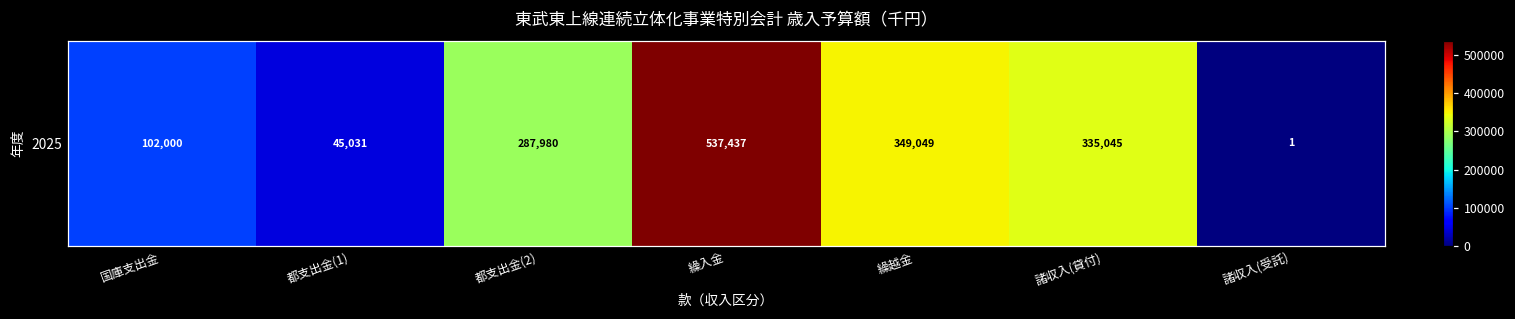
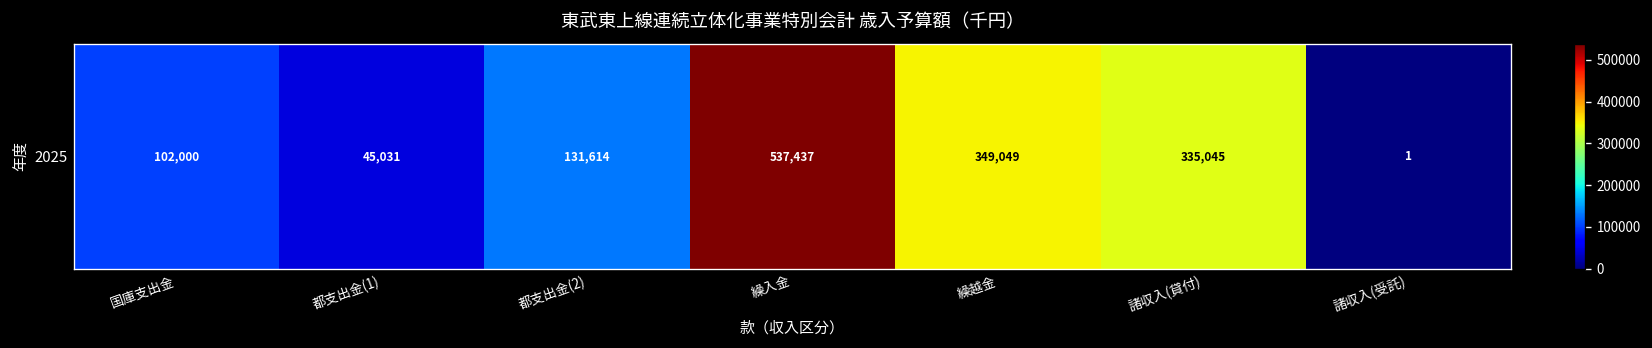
2025, 都支出金(2): 287,980 -> 131,614
